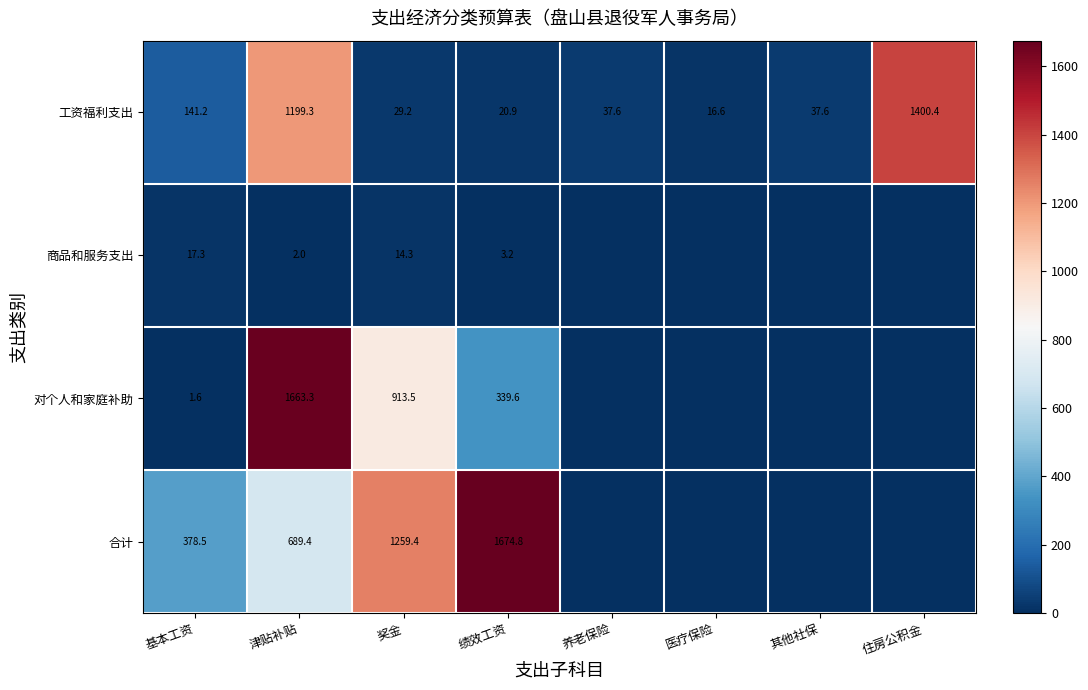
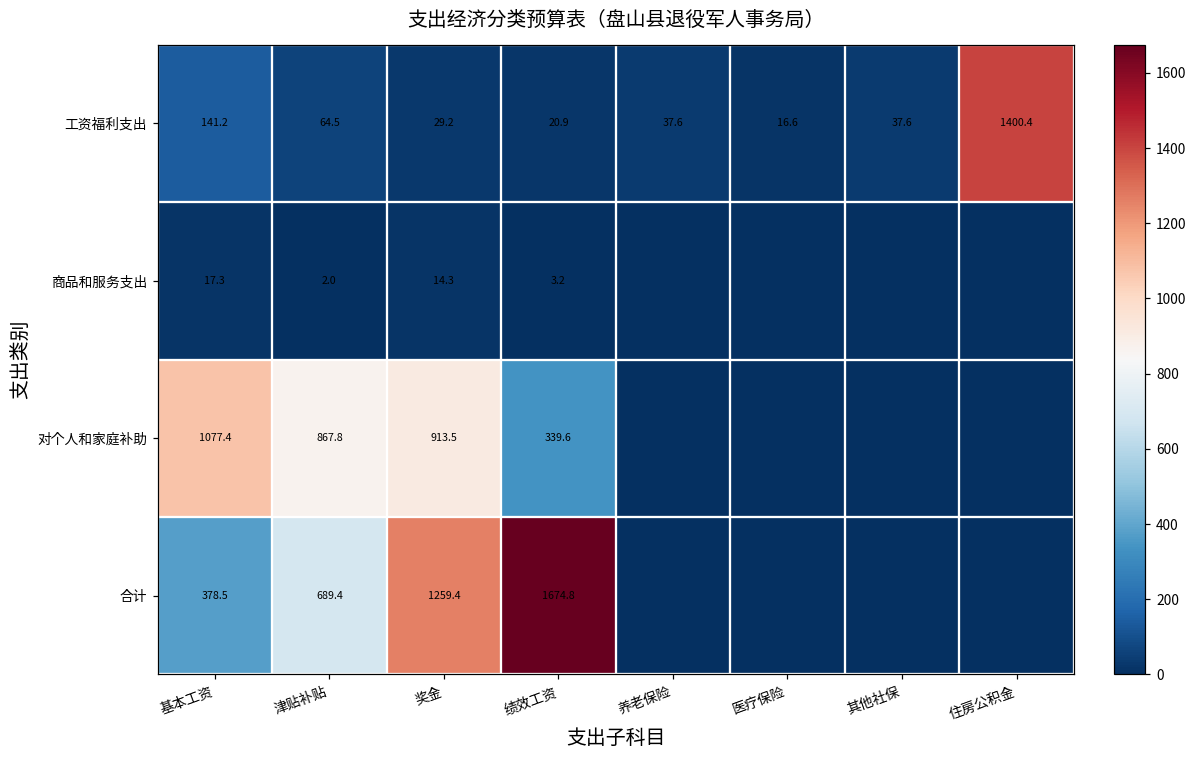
工资福利支出, 津贴补贴: 1199.3 -> 64.5
对个人和家庭补助, 基本工资: 1.6 -> 1077.4
对个人和家庭补助, 津贴补贴: 1663.3 -> 867.8
